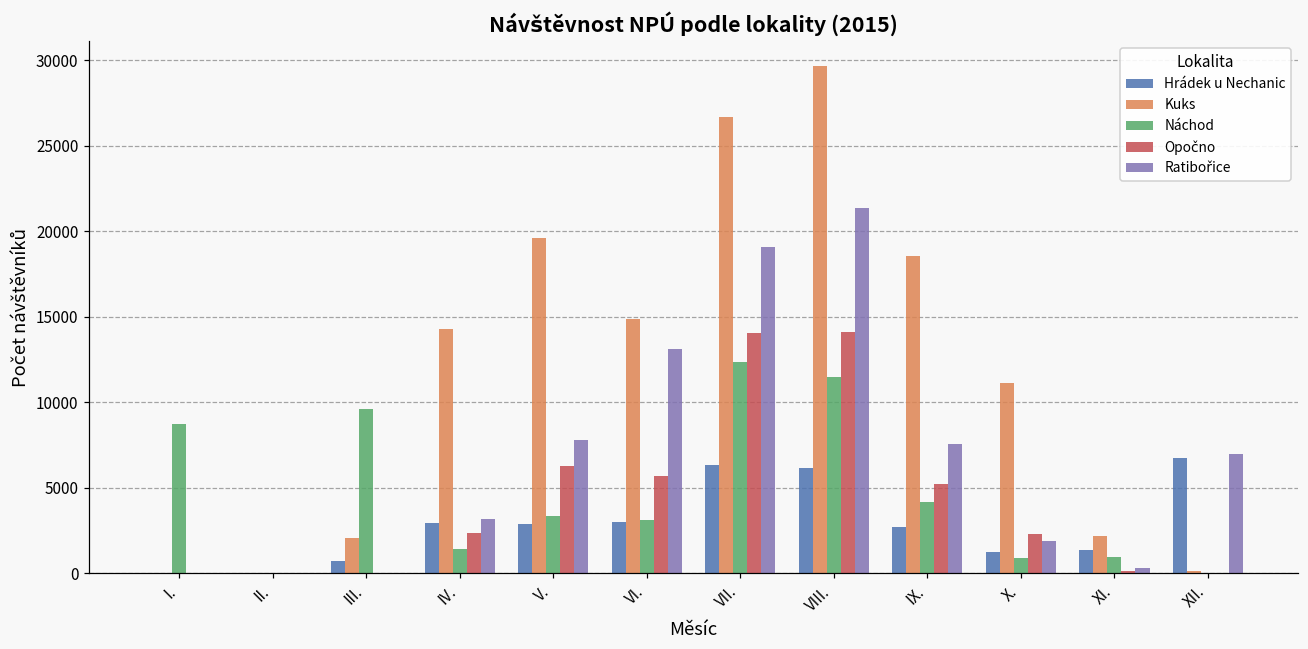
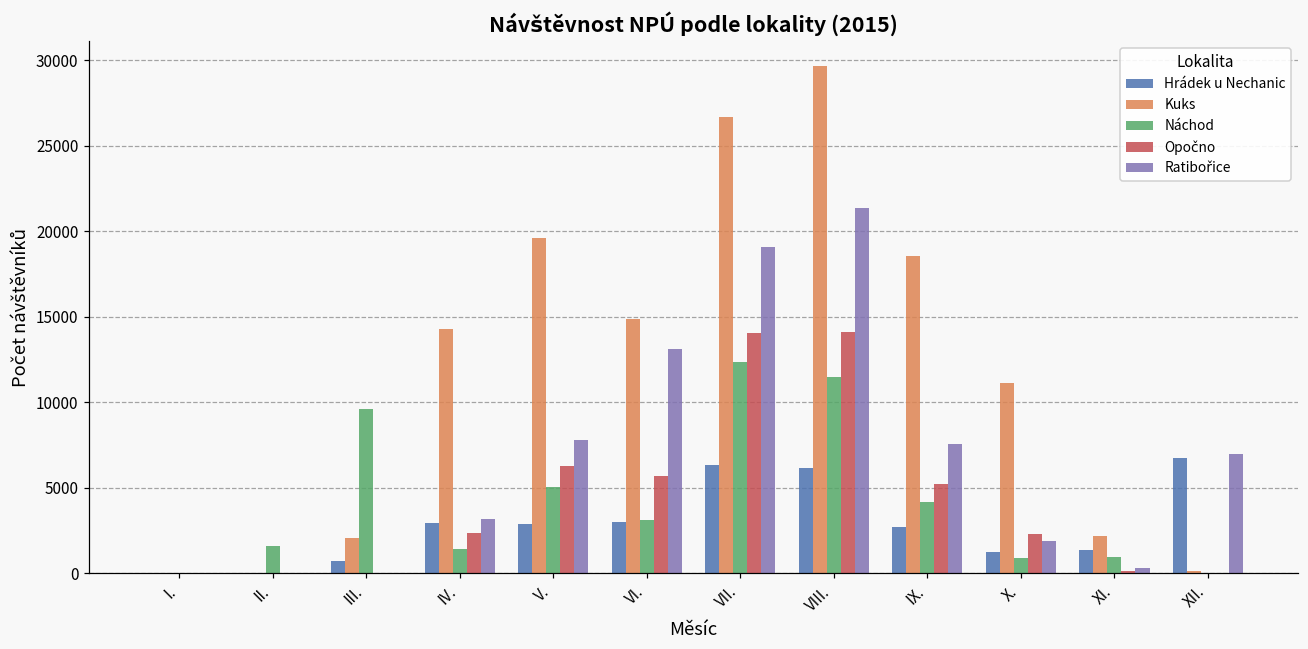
Náchod, I.: 8700 -> 0
Náchod, II.: 0 -> 1600
Náchod, V.: 3300 -> 5000
